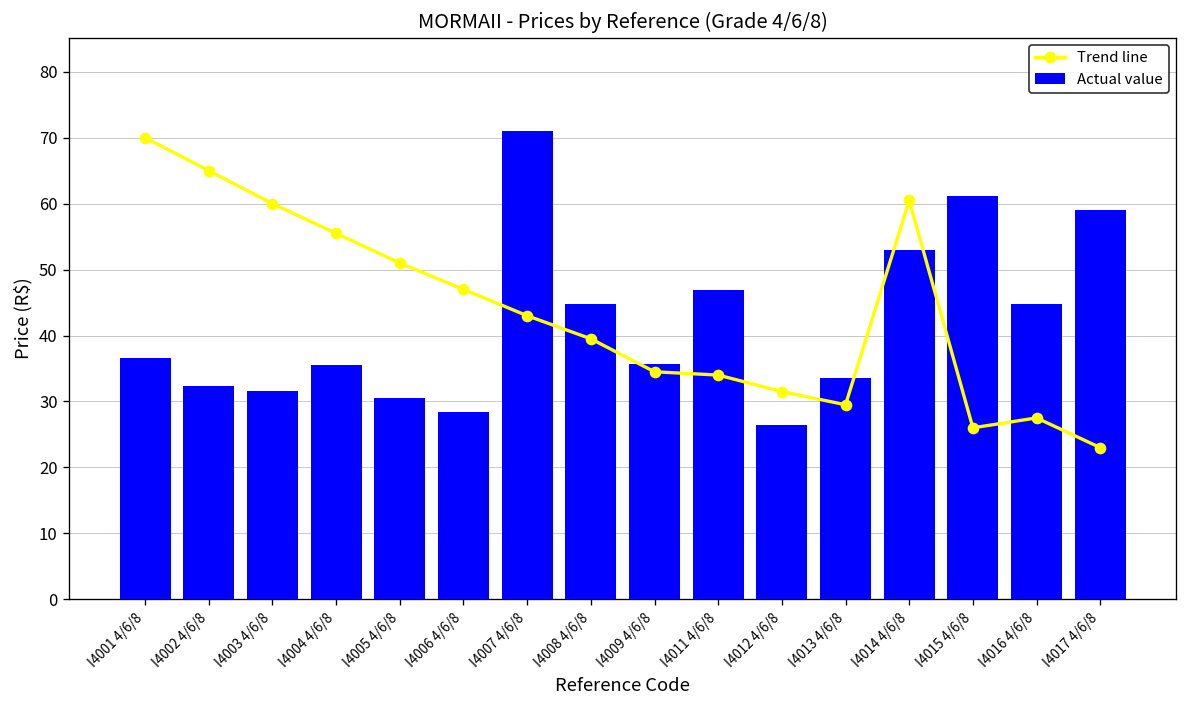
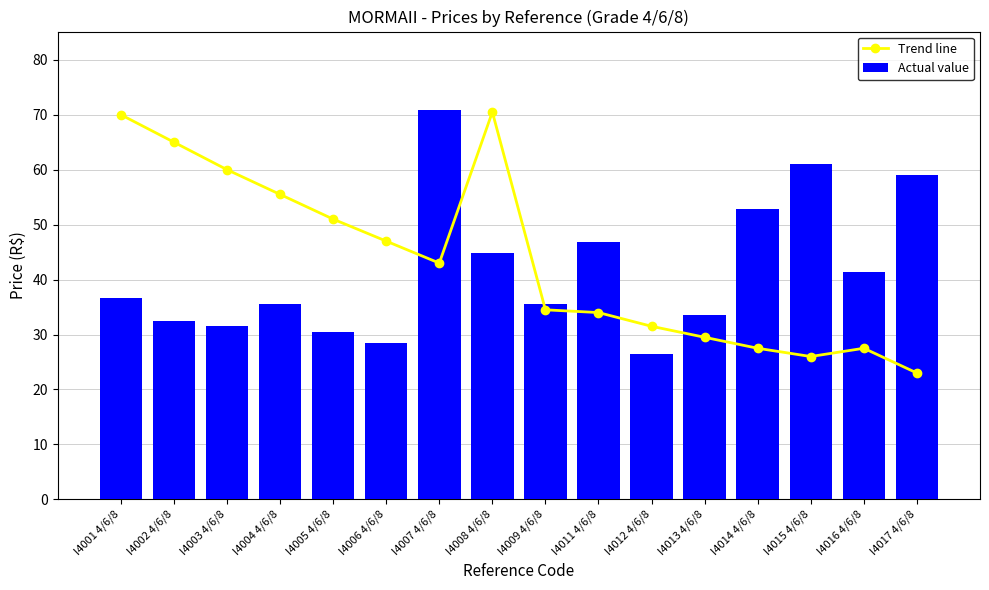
Trend line, I4008 4/6/8: 40 -> 71
Trend line, I4014 4/6/8: 61 -> 28
Actual value, I4016 4/6/8: 45 -> 41
